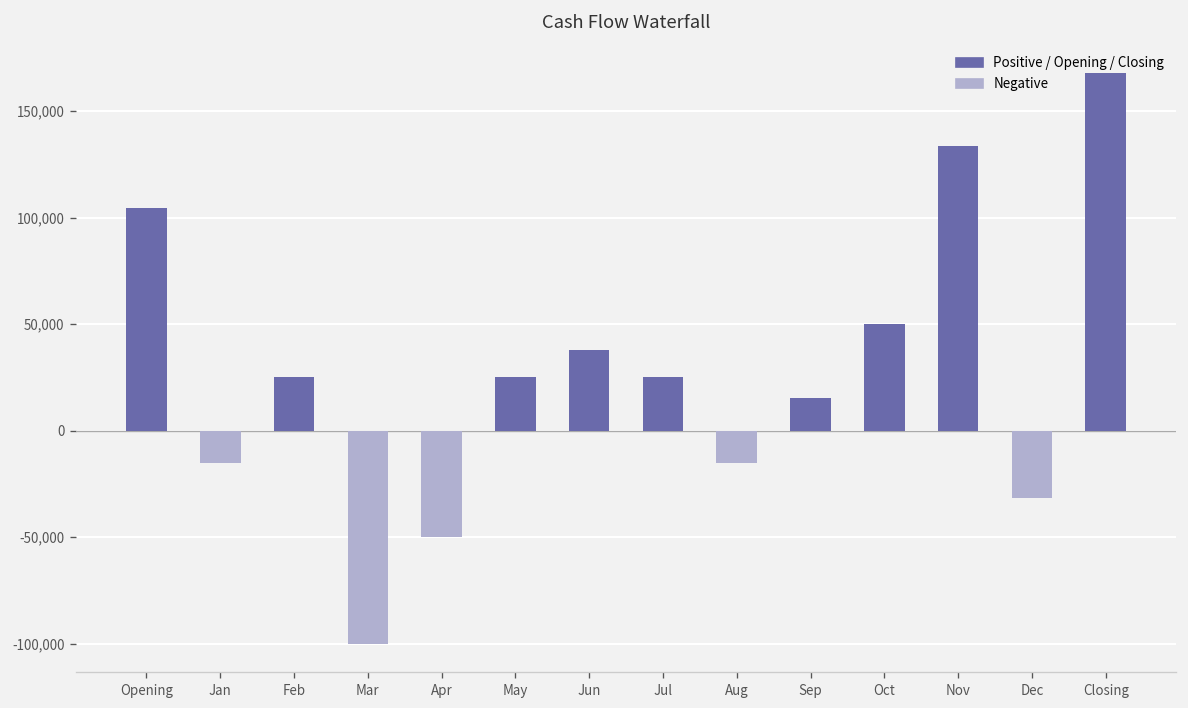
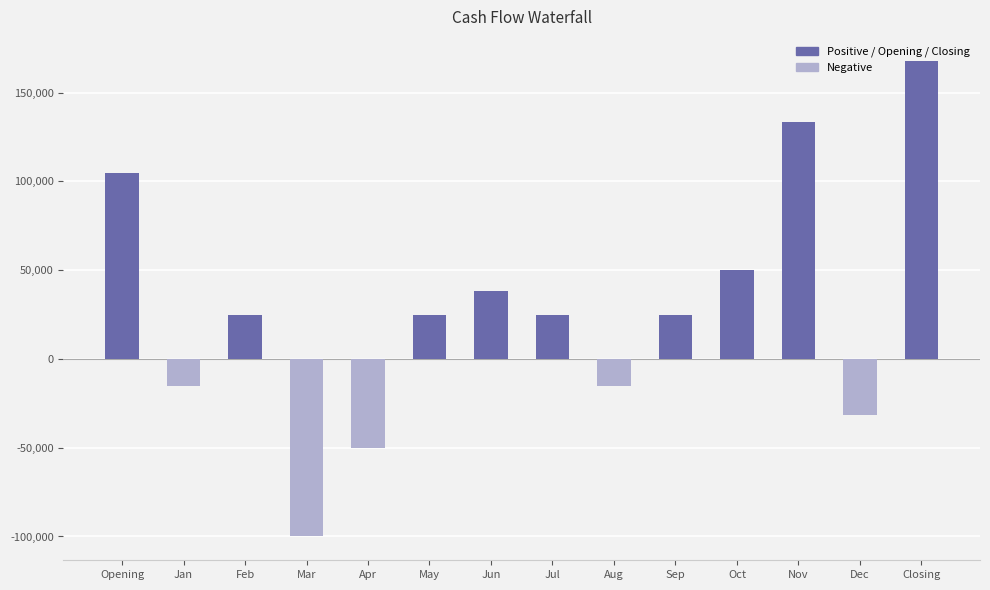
Sep: 16,000 -> 25,000
